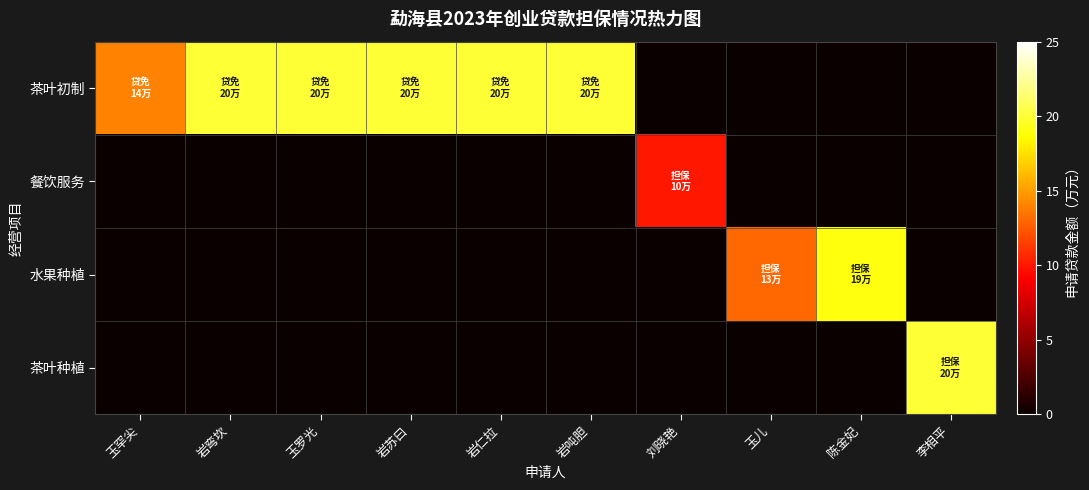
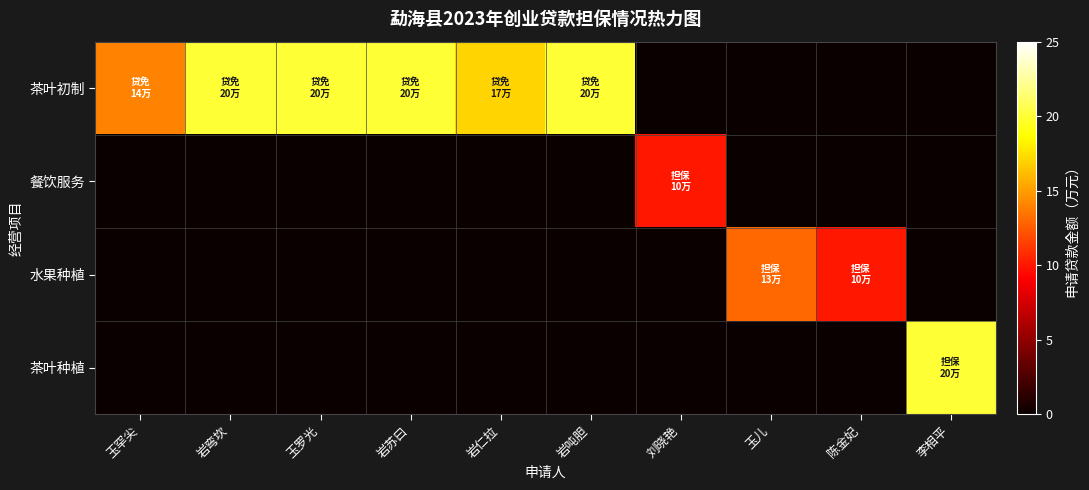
茶叶初制, 岩仁拉: 20万 -> 17万
水果种植, 陈金妃: 19万 -> 10万
